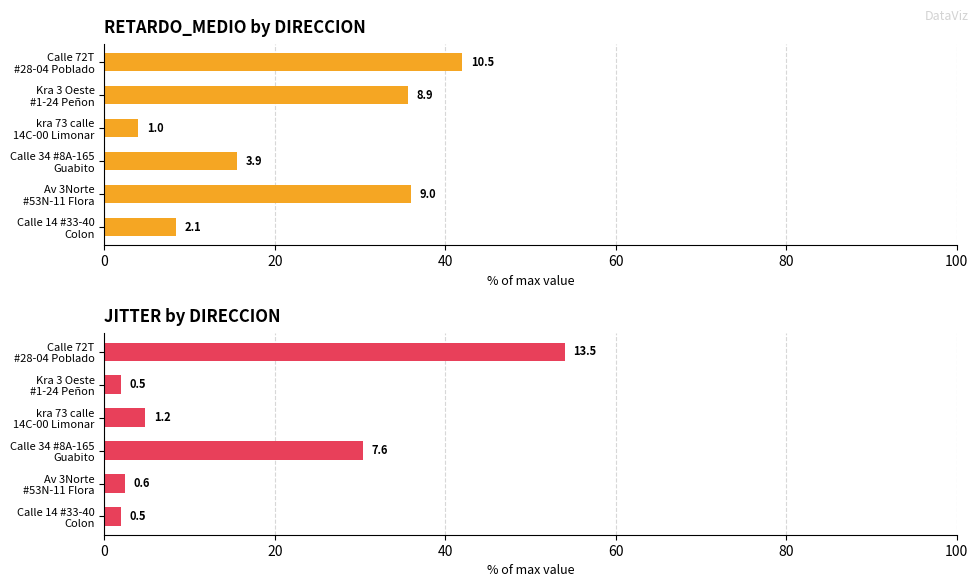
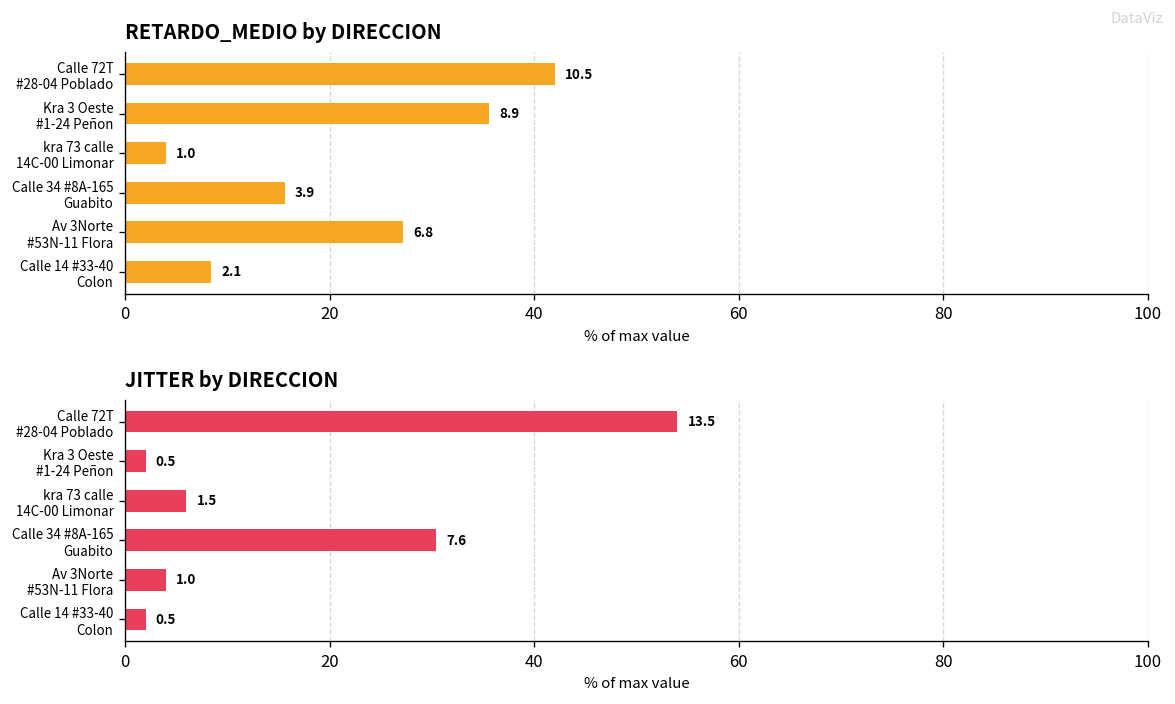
RETARDO_MEDIO by DIRECCION, Av 3Norte #53N-11 Flora: 9.0 -> 6.8
JITTER by DIRECCION, kra 73 calle 14C-00 Limonar: 1.2 -> 1.5
JITTER by DIRECCION, Av 3Norte #53N-11 Flora: 0.6 -> 1.0
